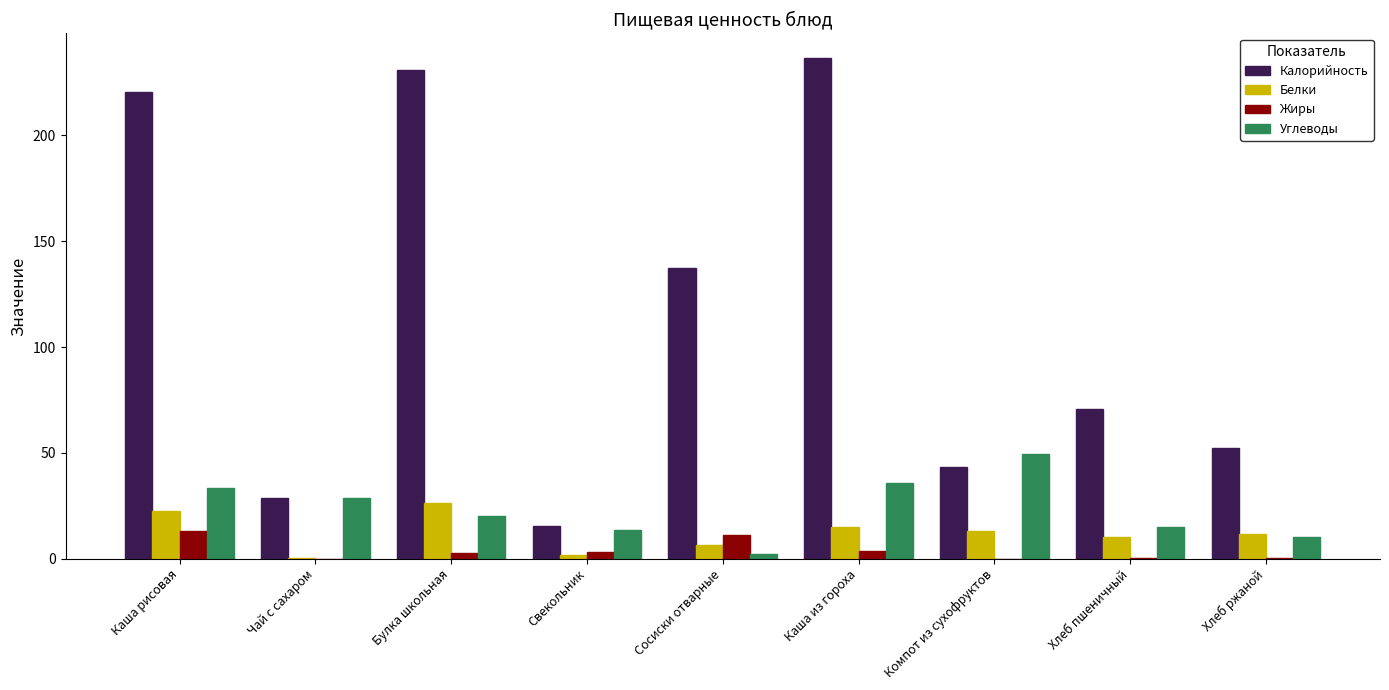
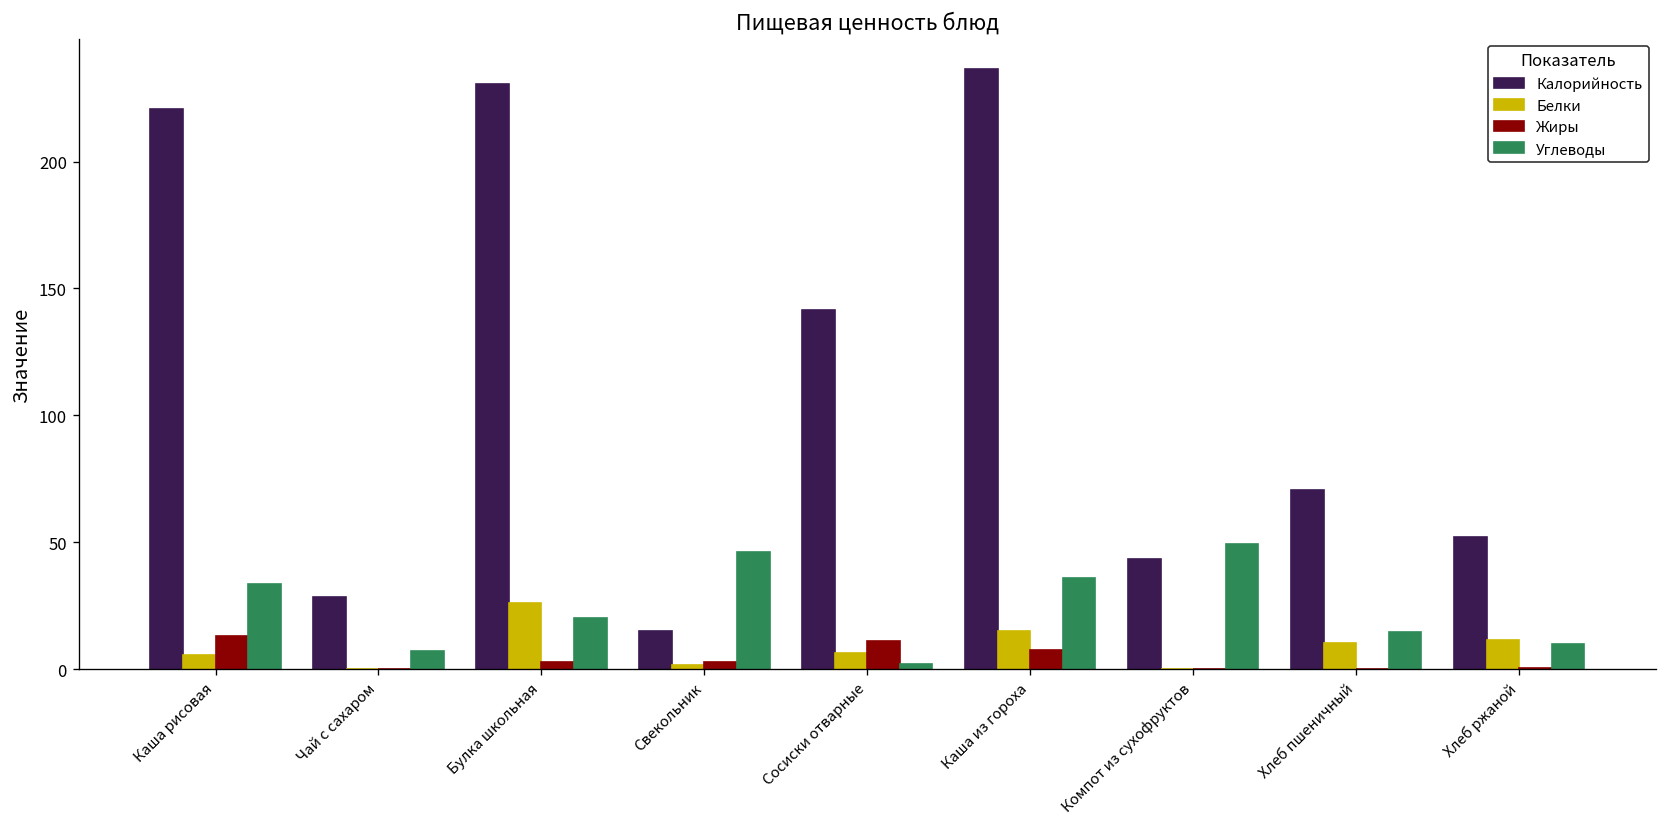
Белки, Каша рисовая: 22 -> 6
Углеводы, Чай с сахаром: 29 -> 7
Углеводы, Свекольник: 14 -> 46
Калорийность, Сосиски отварные: 137 -> 142
Жиры, Каша из гороха: 4 -> 8
Белки, Компот из сухофруктов: 13 -> 0
